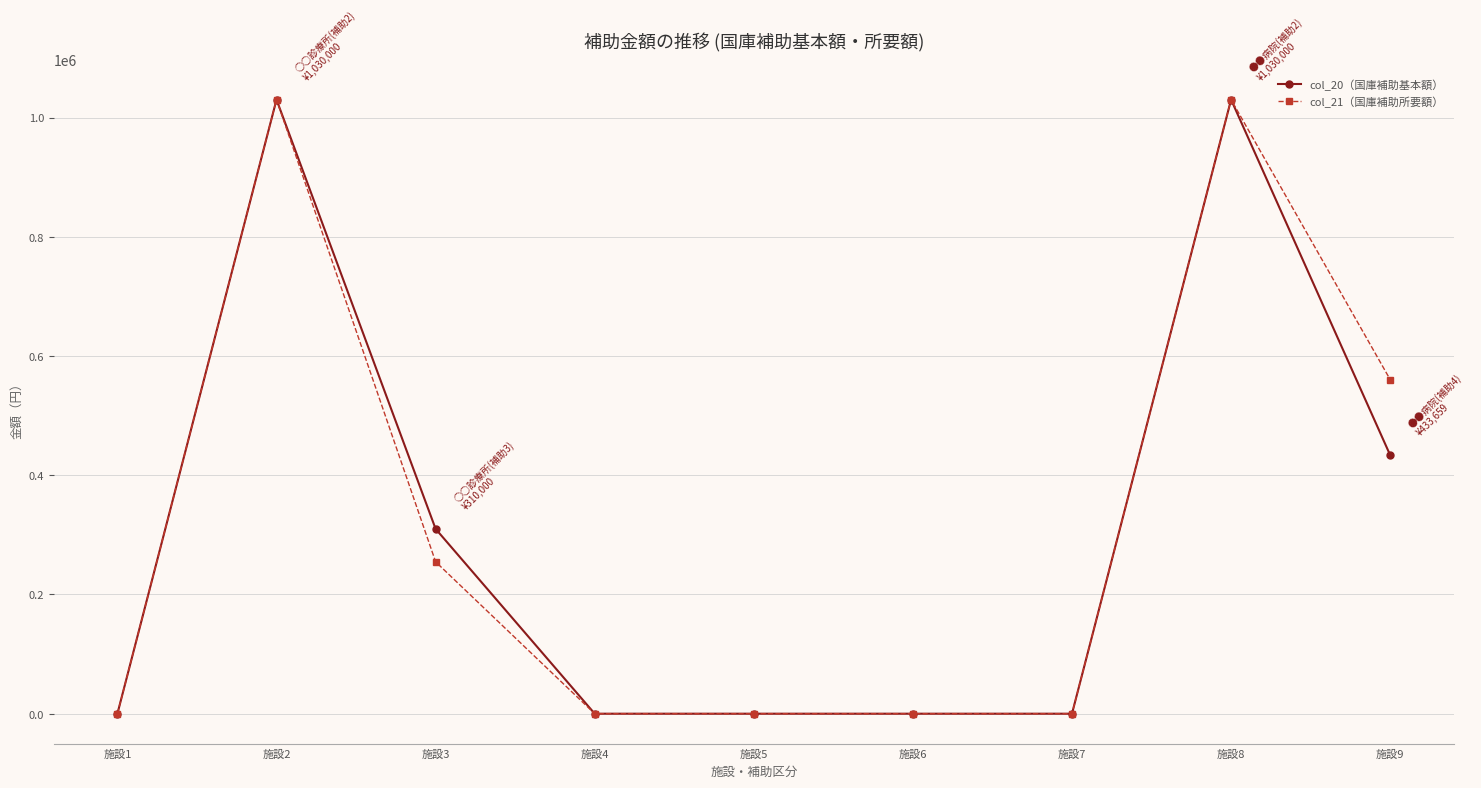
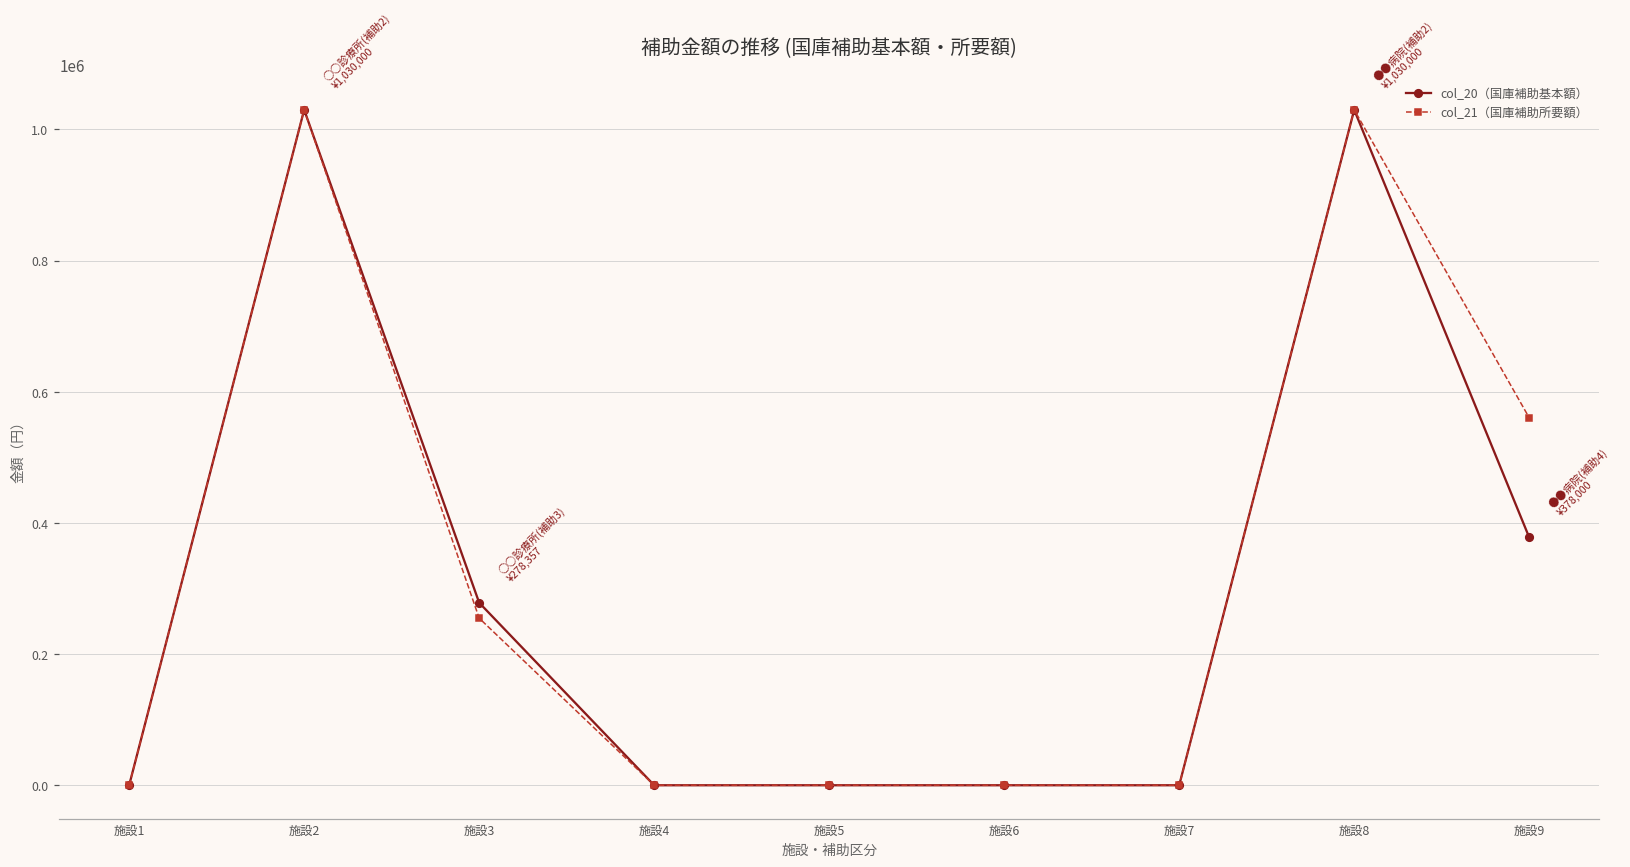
col_20（国庫補助基本額）, 施設3: ¥310,000 -> ¥278,357
col_20（国庫補助基本額）, 施設9: ¥433,659 -> ¥378,000
